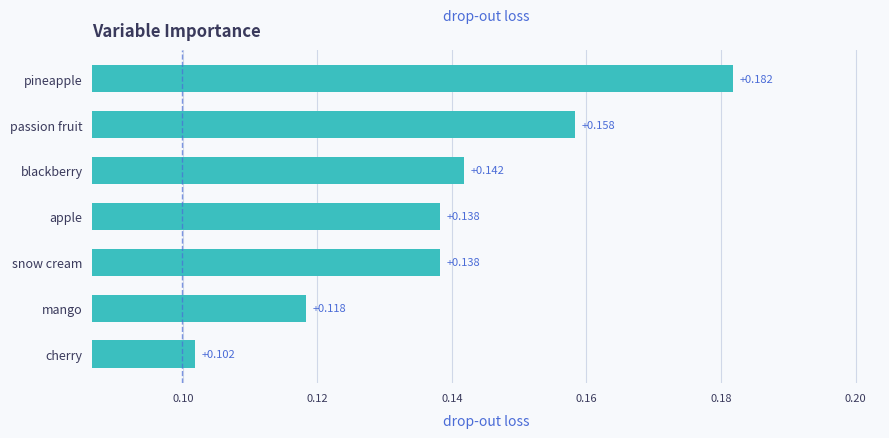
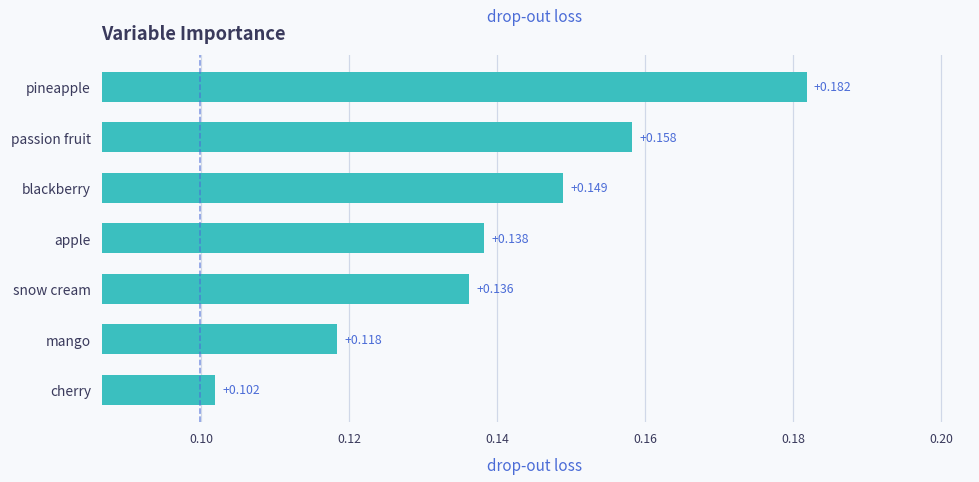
blackberry: +0.142 -> +0.149
snow cream: +0.138 -> +0.136
